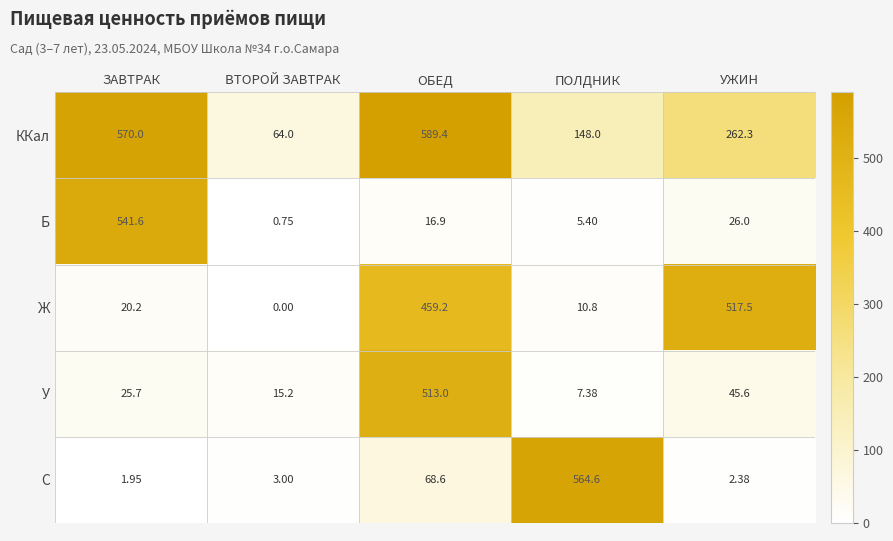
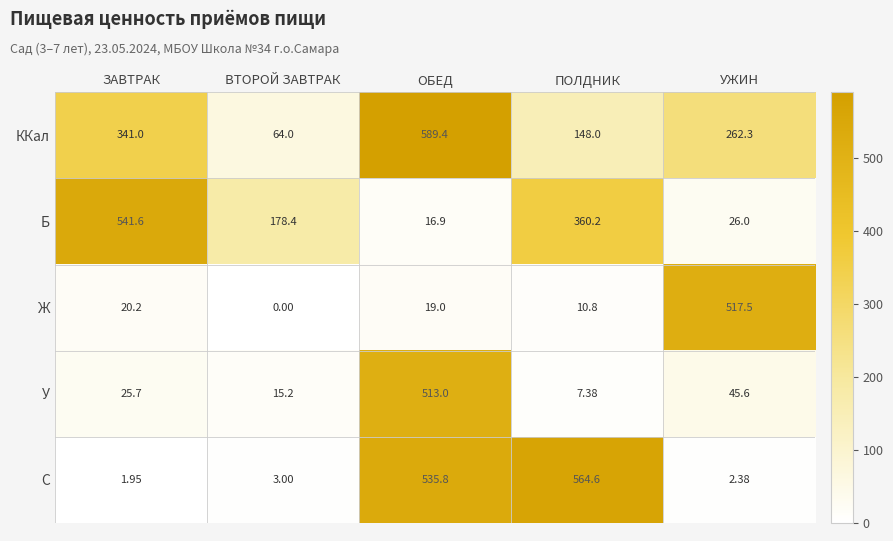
ККал, ЗАВТРАК: 570.0 -> 341.0
Б, ВТОРОЙ ЗАВТРАК: 0.75 -> 178.4
Б, ПОЛДНИК: 5.40 -> 360.2
Ж, ОБЕД: 459.2 -> 19.0
C, ОБЕД: 68.6 -> 535.8
